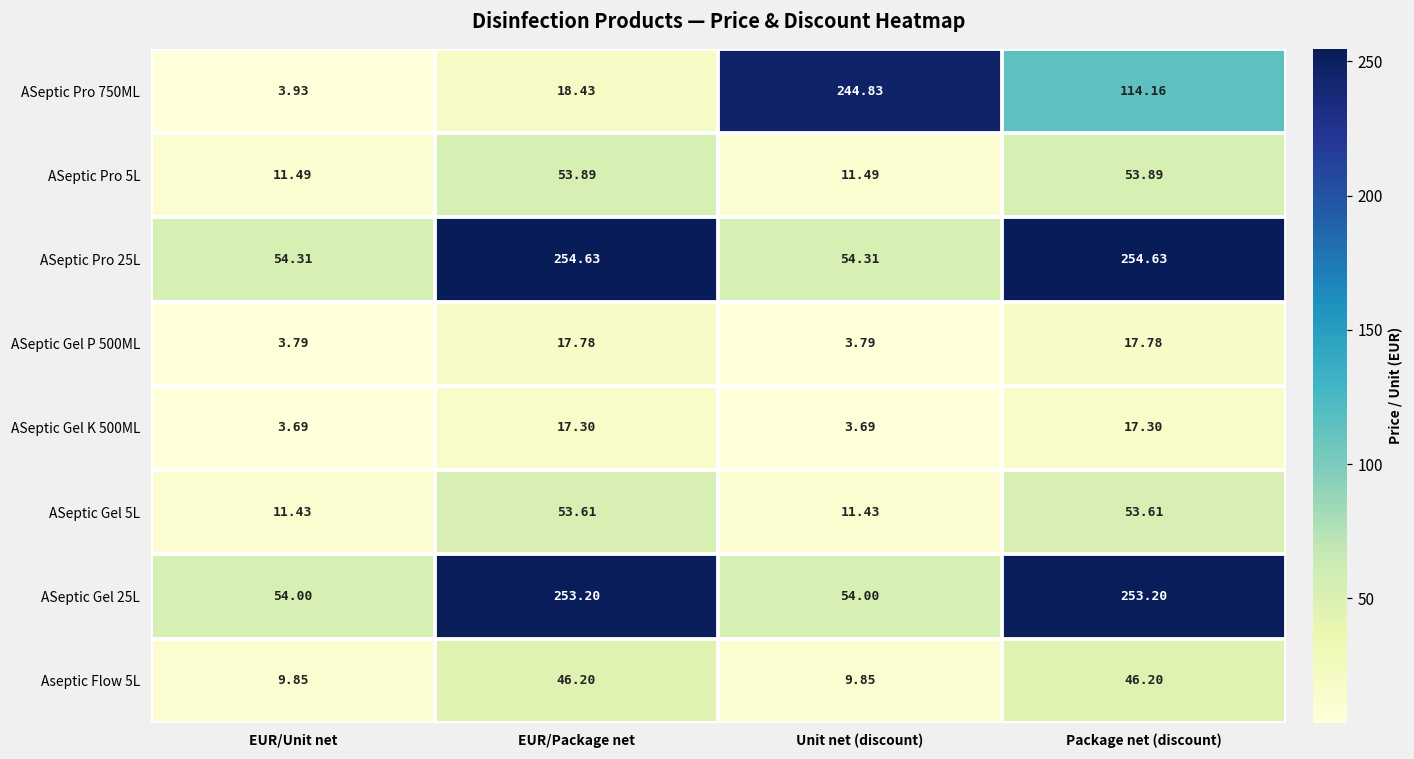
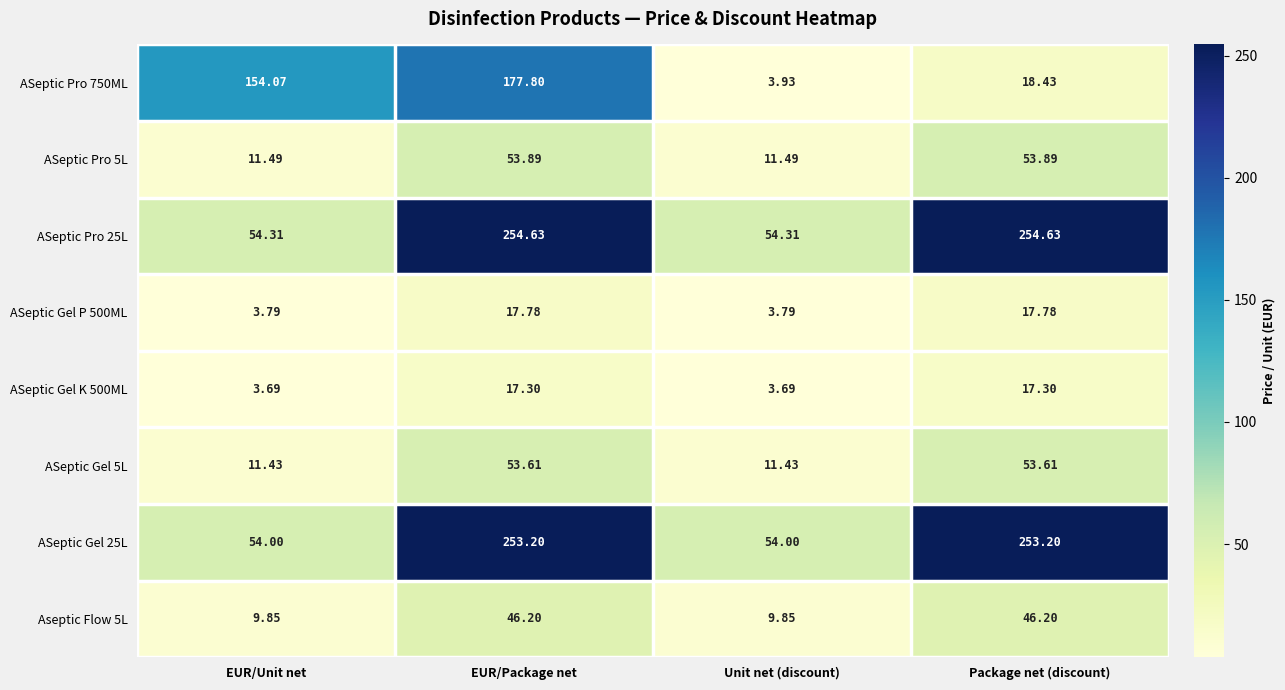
ASeptic Pro 750ML, EUR/Unit net: 3.93 -> 154.07
ASeptic Pro 750ML, EUR/Package net: 18.43 -> 177.80
ASeptic Pro 750ML, Unit net (discount): 244.83 -> 3.93
ASeptic Pro 750ML, Package net (discount): 114.16 -> 18.43
